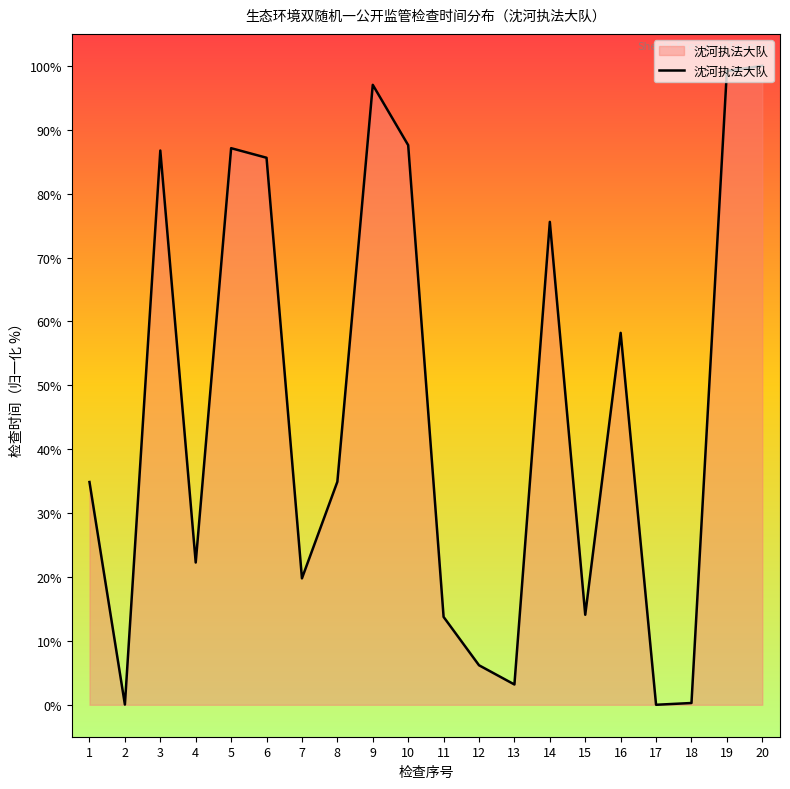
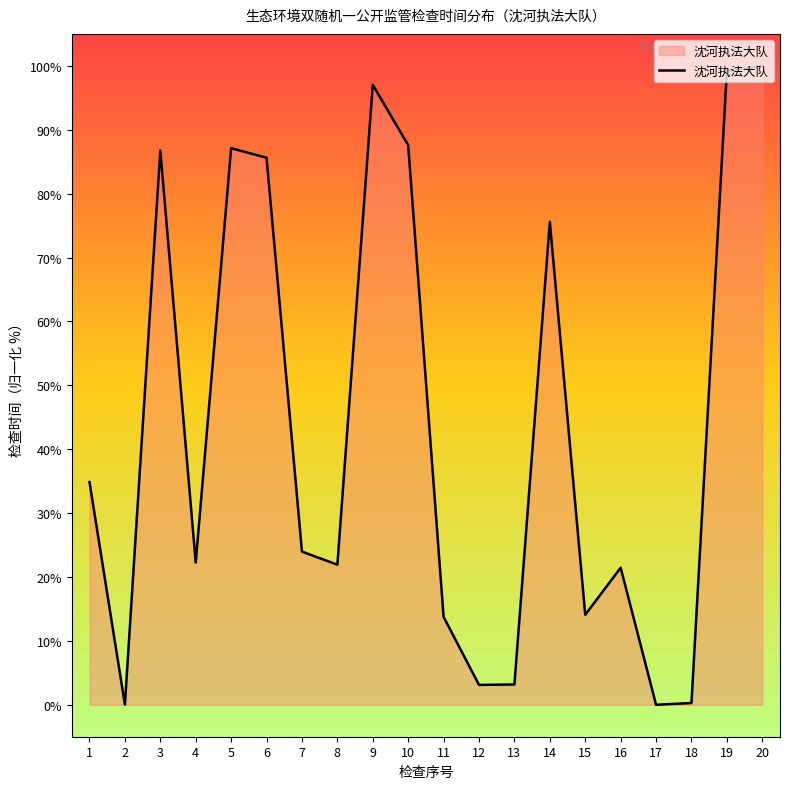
7: 20% -> 24%
8: 35% -> 22%
12: 6% -> 3%
16: 58% -> 21%
